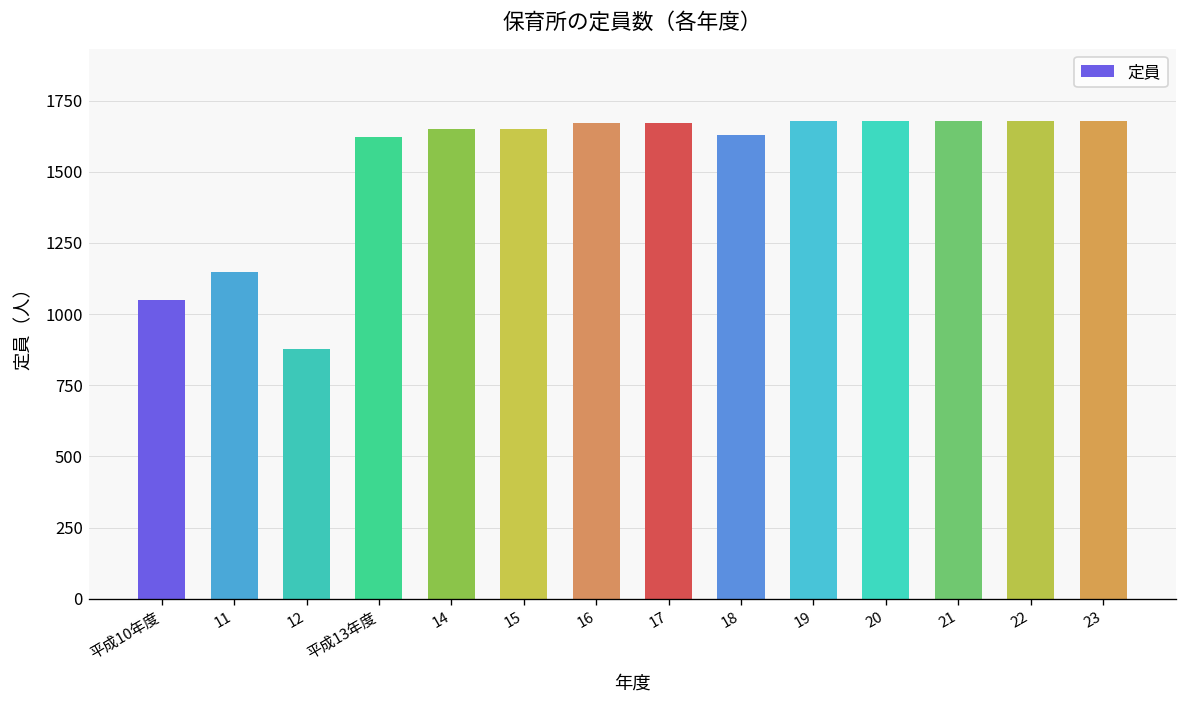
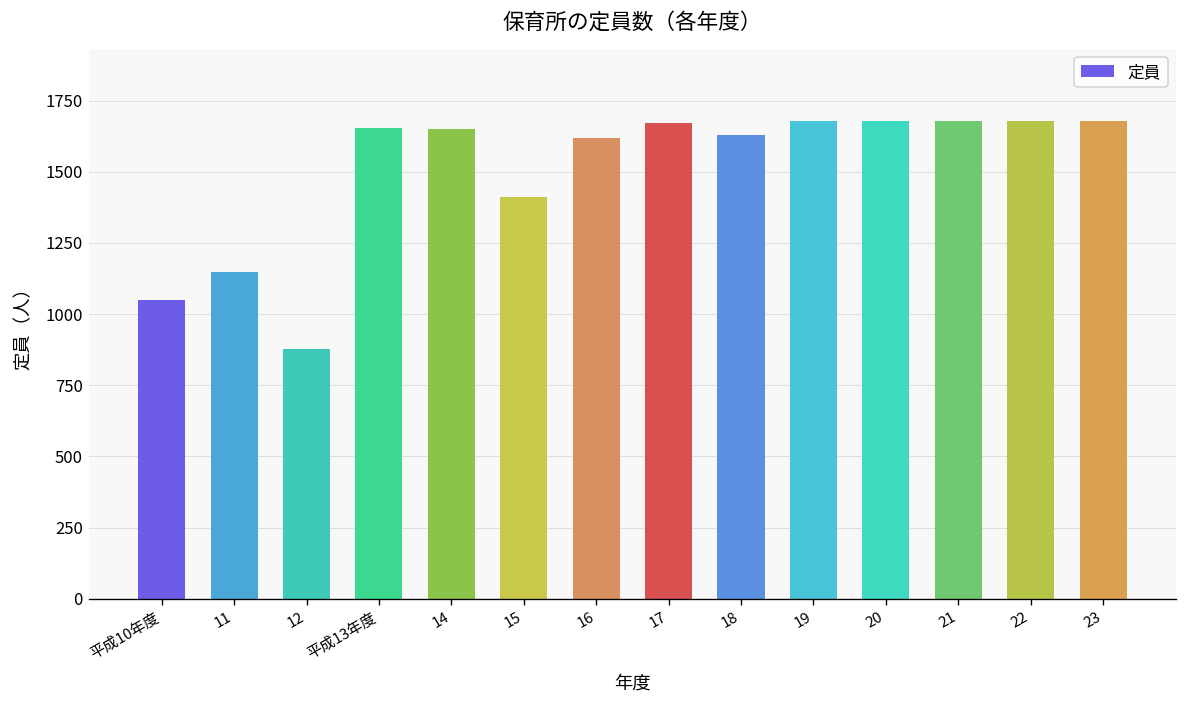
平成13年度: 1620 -> 1660
15: 1650 -> 1410
16: 1670 -> 1620
